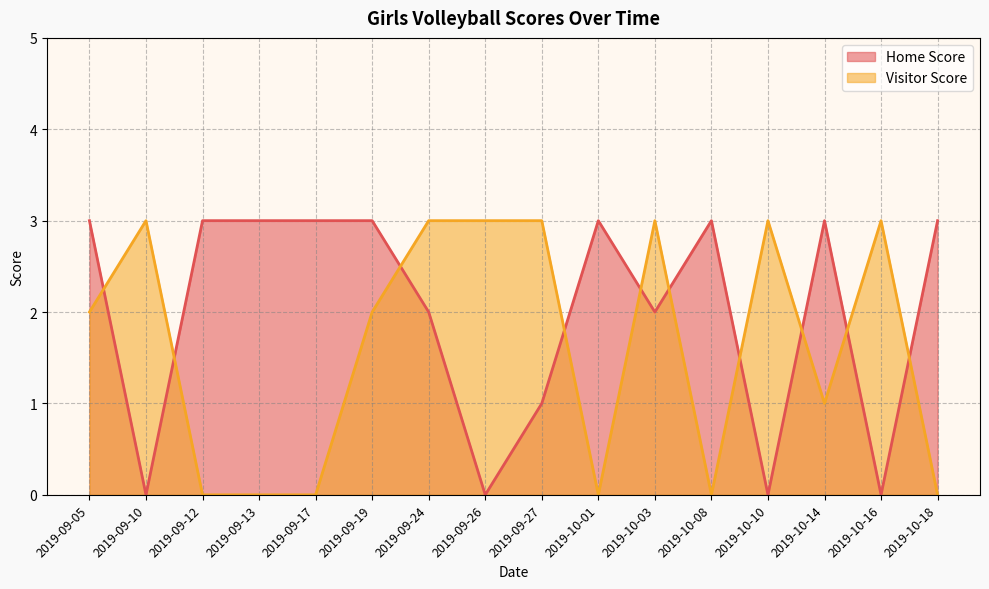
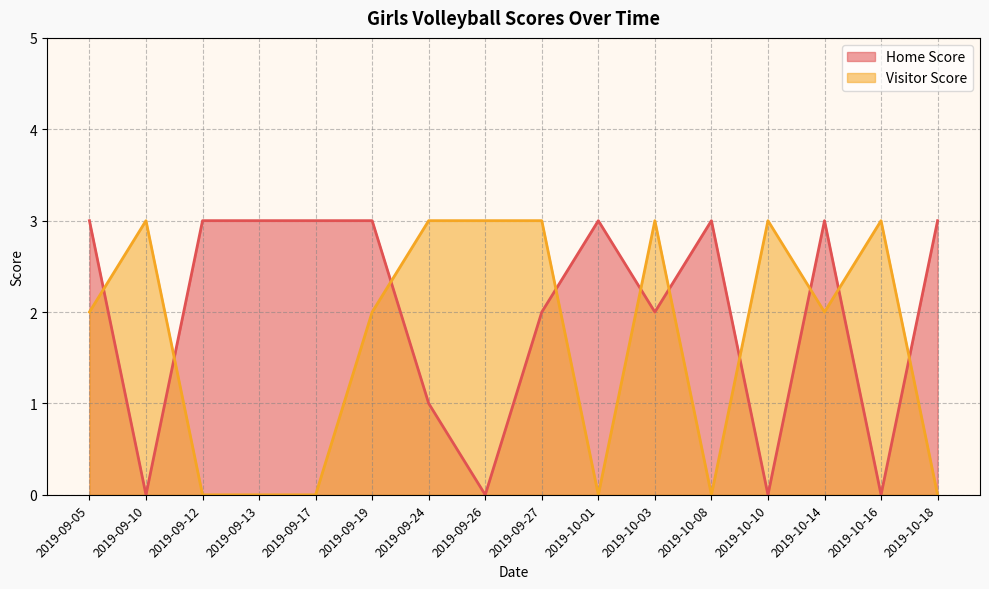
Home Score, 2019-09-24: 2 -> 1
Home Score, 2019-09-27: 1 -> 2
Visitor Score, 2019-10-14: 1 -> 2
